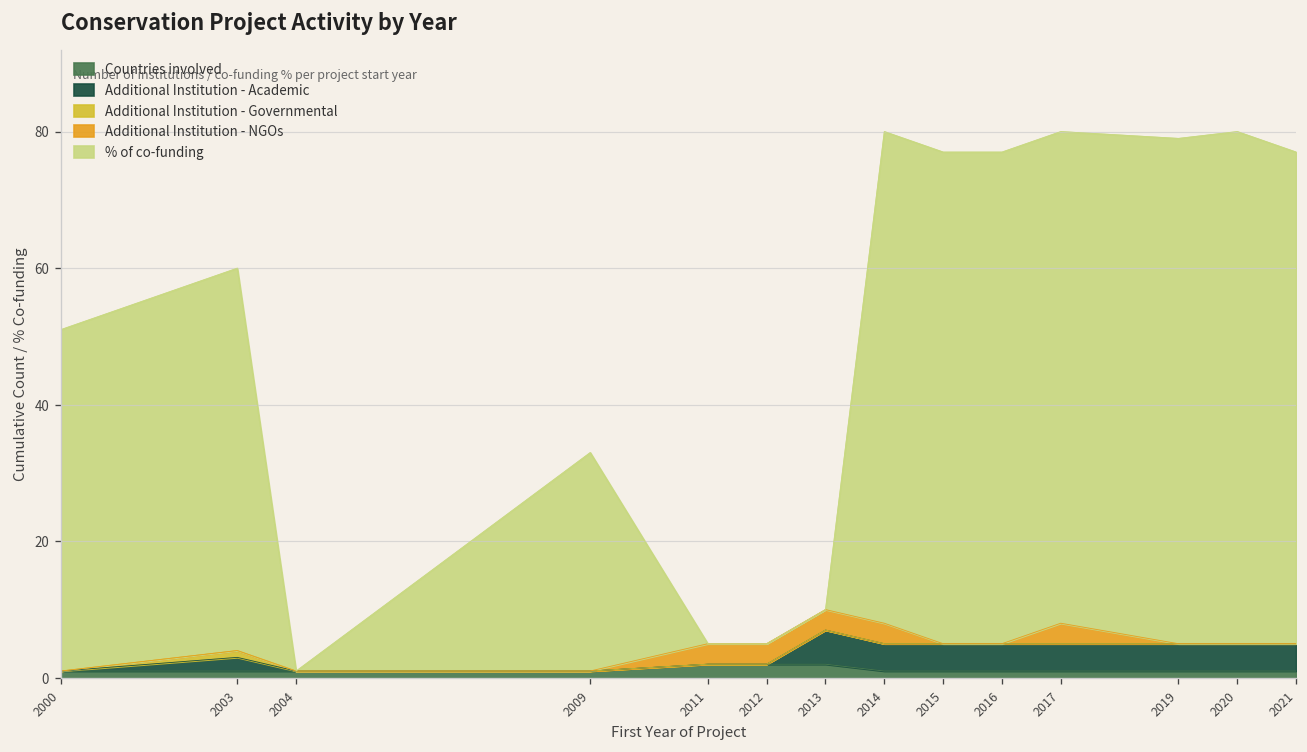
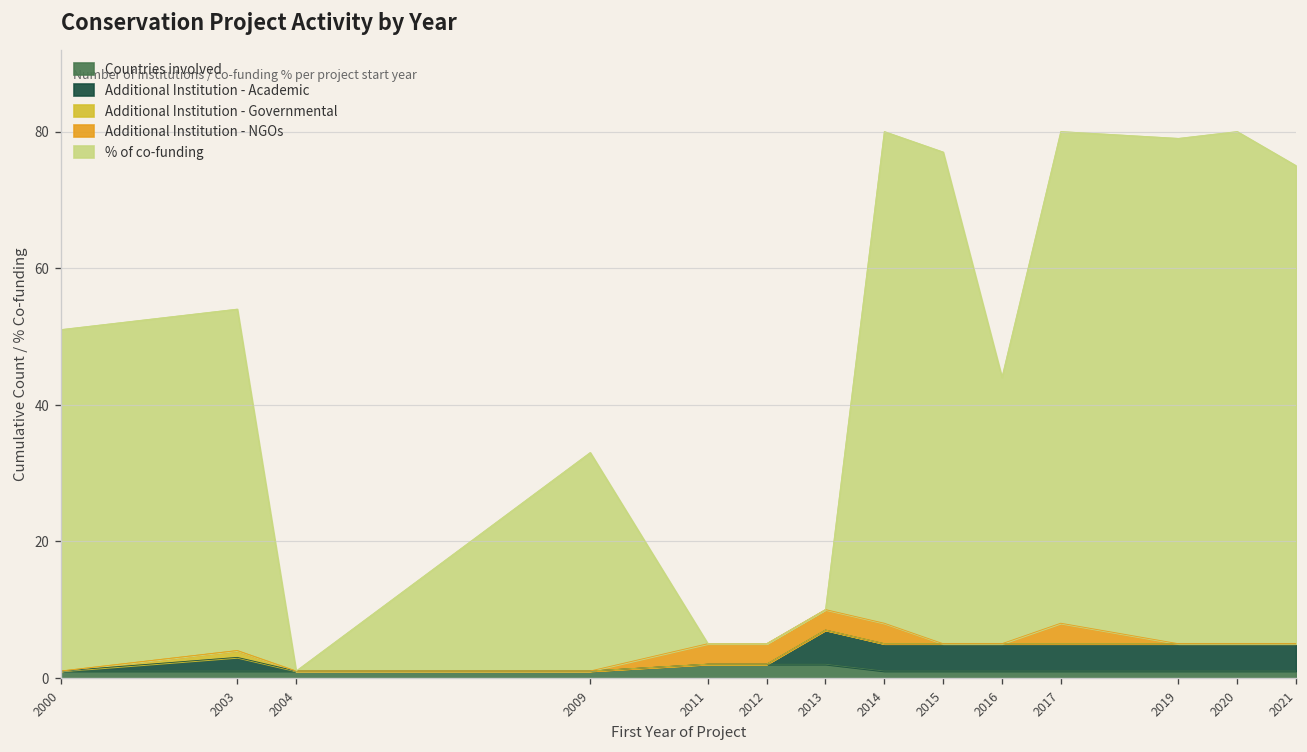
% of co-funding, 2003: 56 -> 50
% of co-funding, 2016: 72 -> 39
% of co-funding, 2021: 72 -> 70
